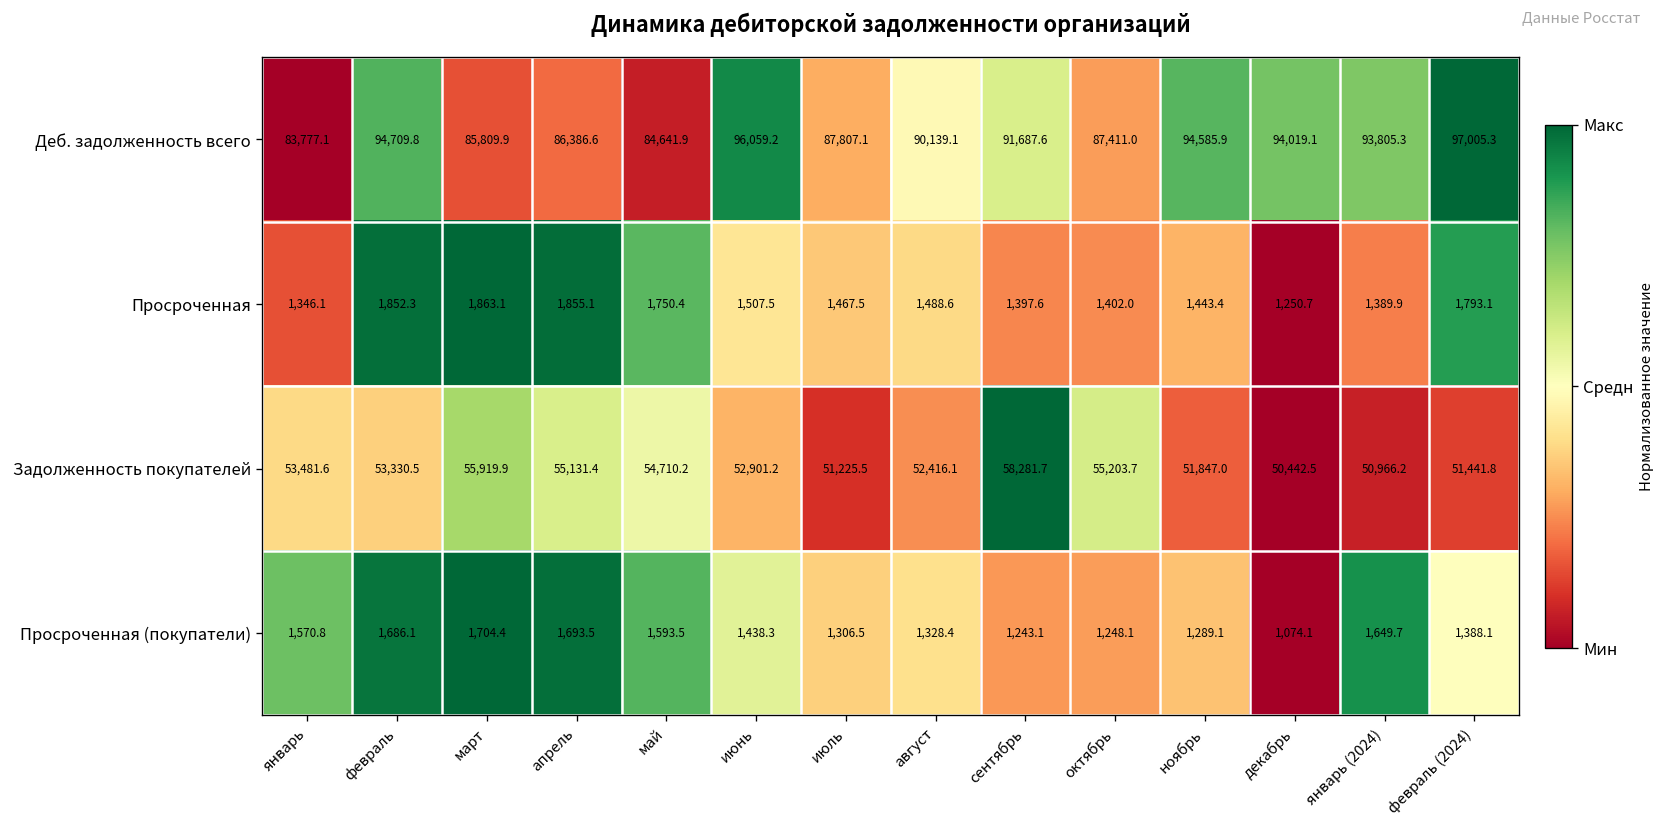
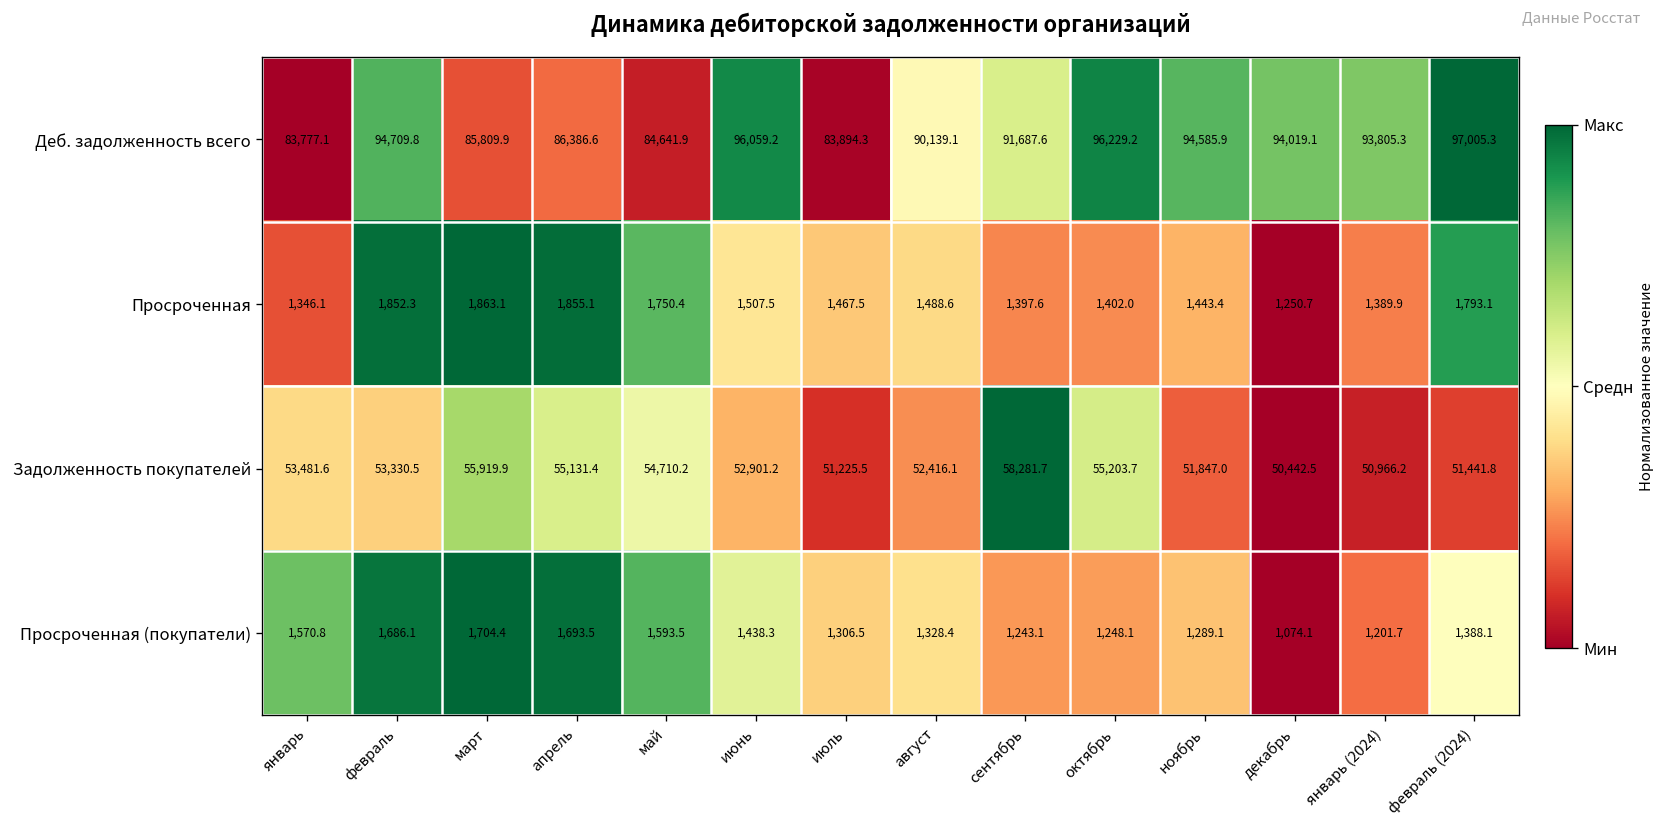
Деб. задолженность всего, июль: 87,807.1 -> 83,894.3
Деб. задолженность всего, октябрь: 87,411.0 -> 96,229.2
Просроченная (покупатели), январь (2024): 1,649.7 -> 1,201.7
